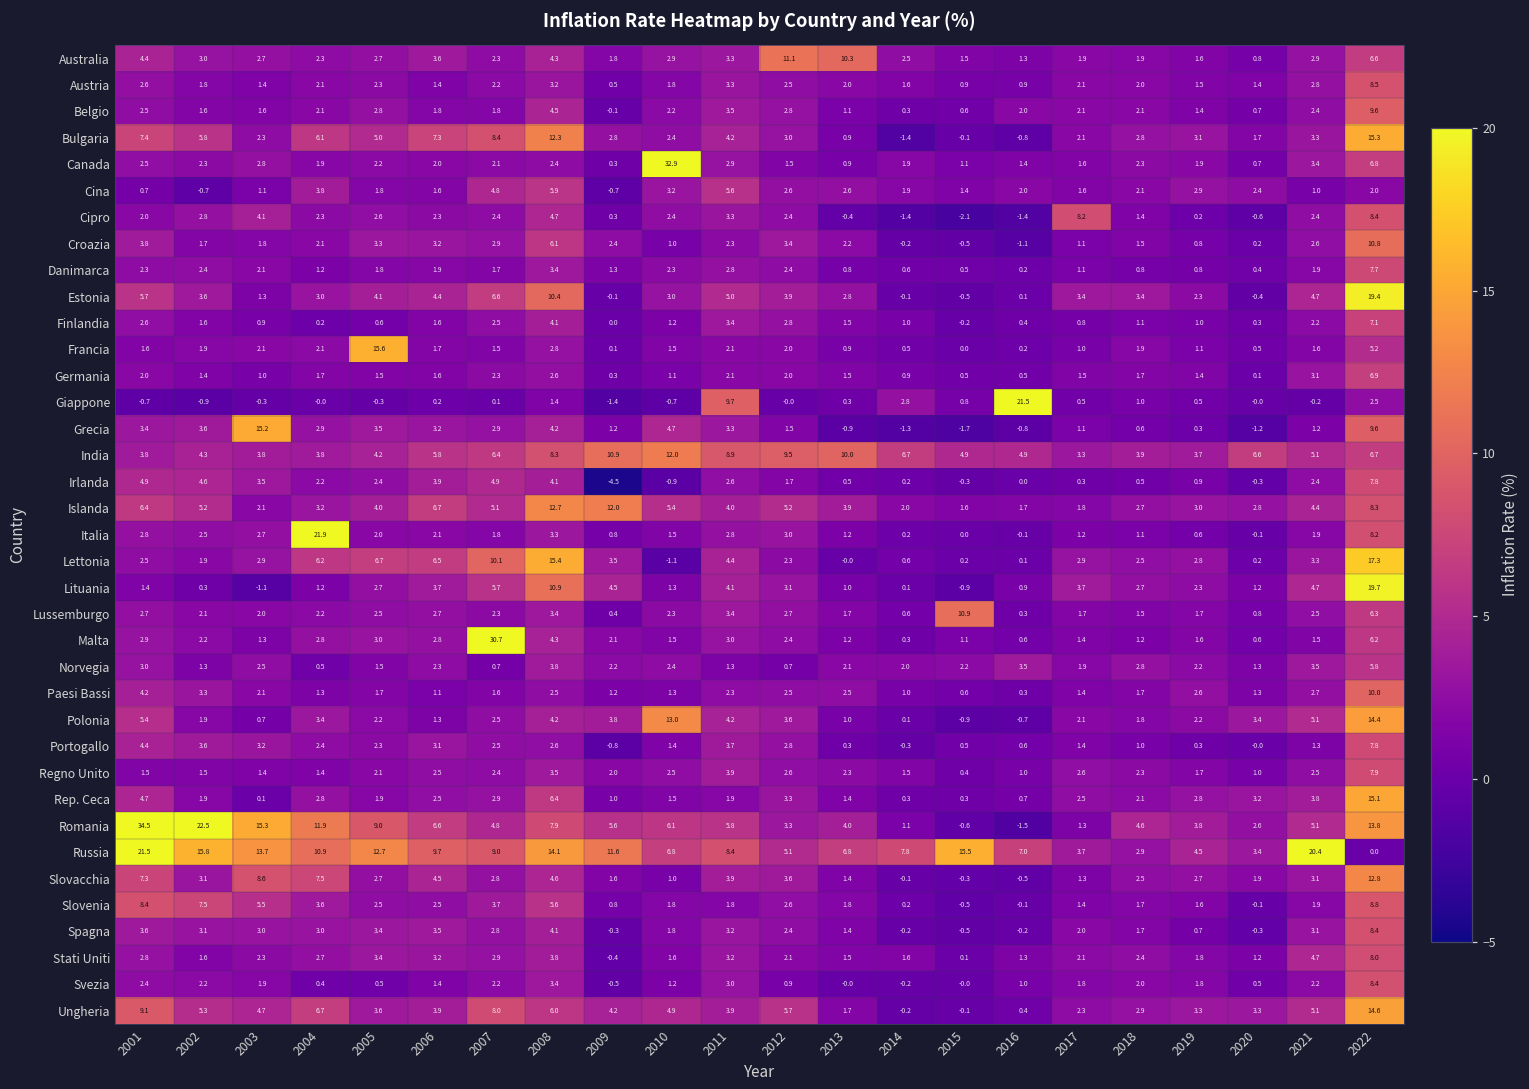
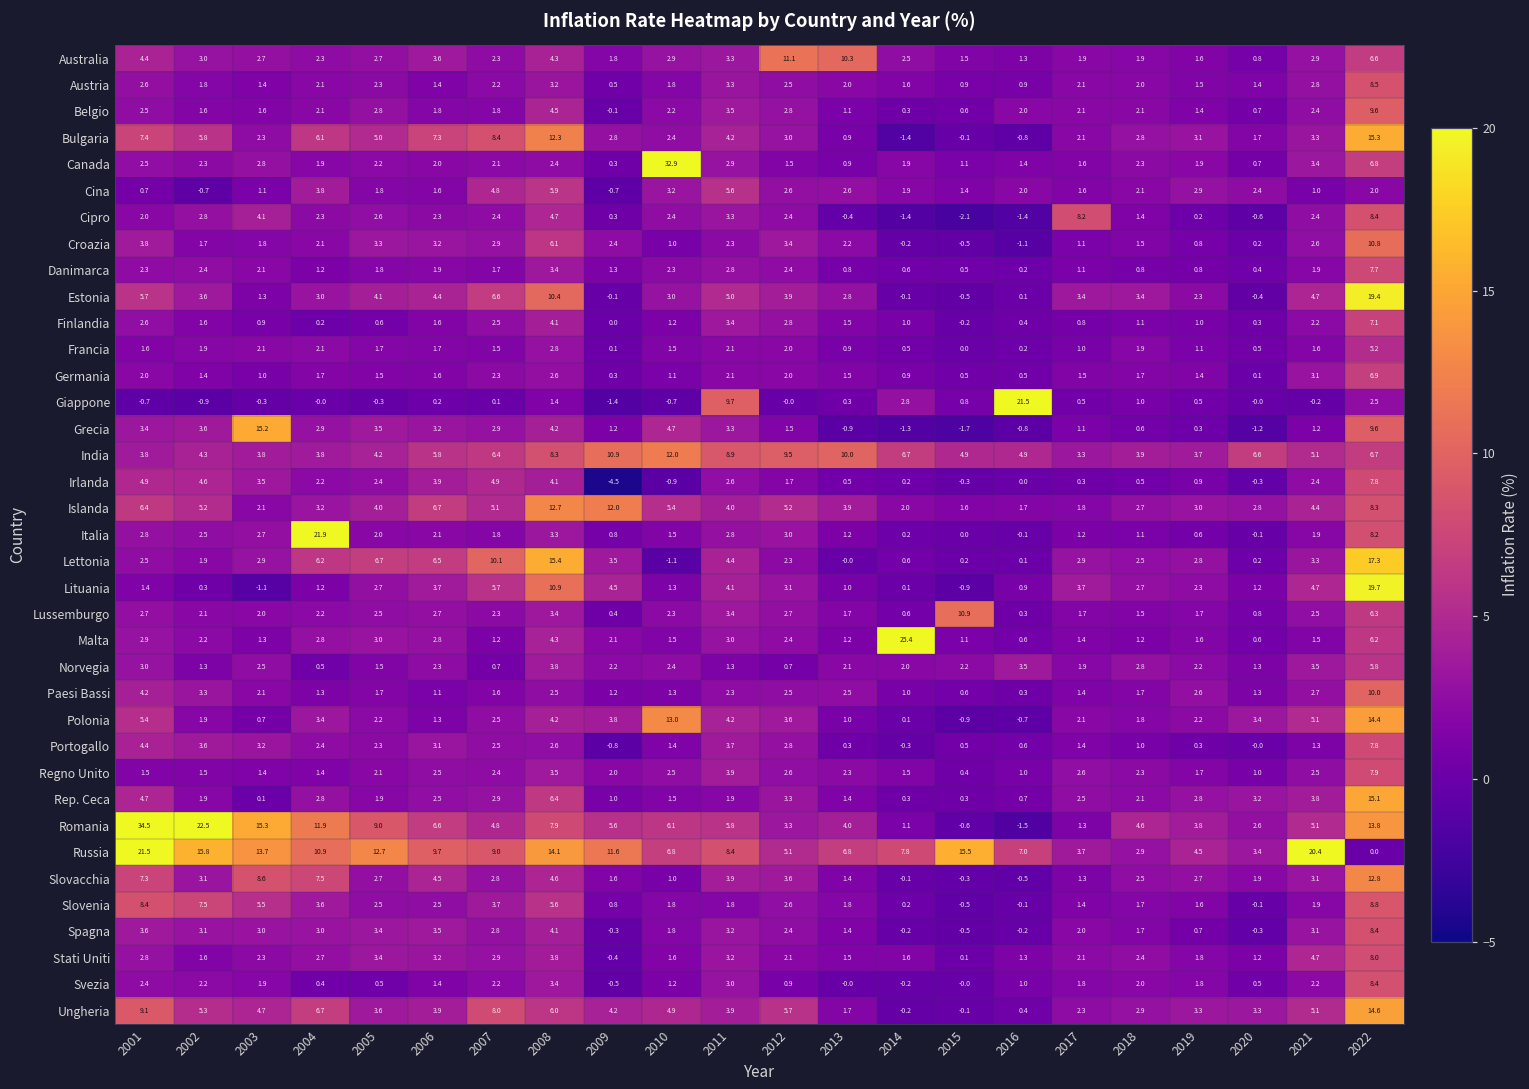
Francia, 2005: 15.6 -> 1.7
Malta, 2007: 30.7 -> 1.2
Malta, 2014: 0.3 -> 25.4
